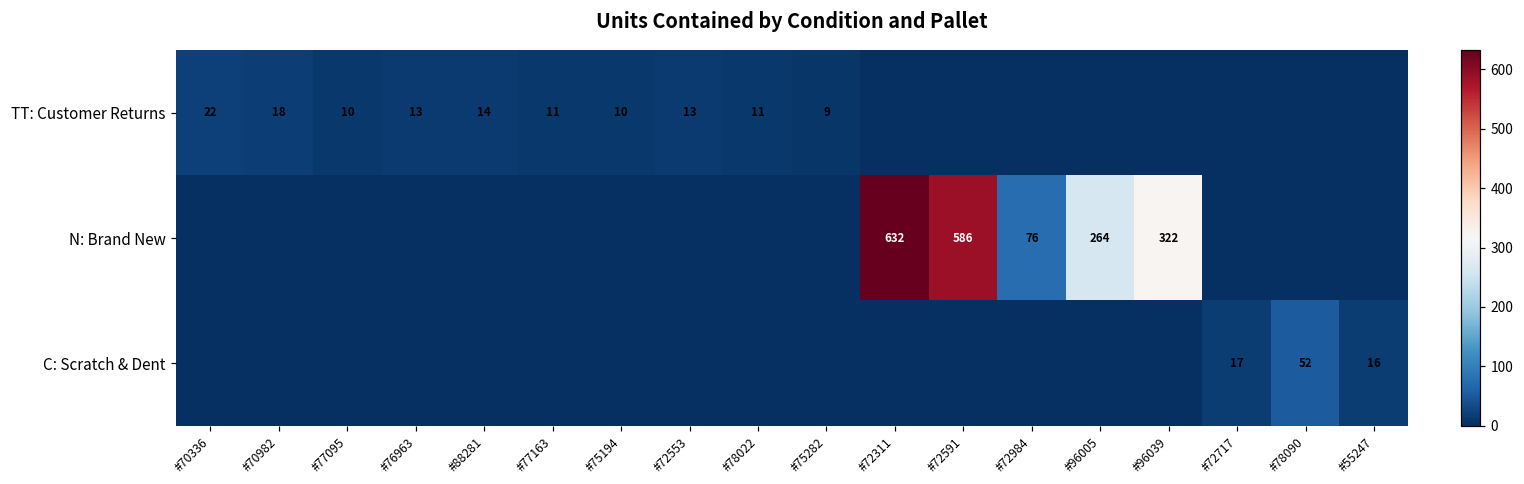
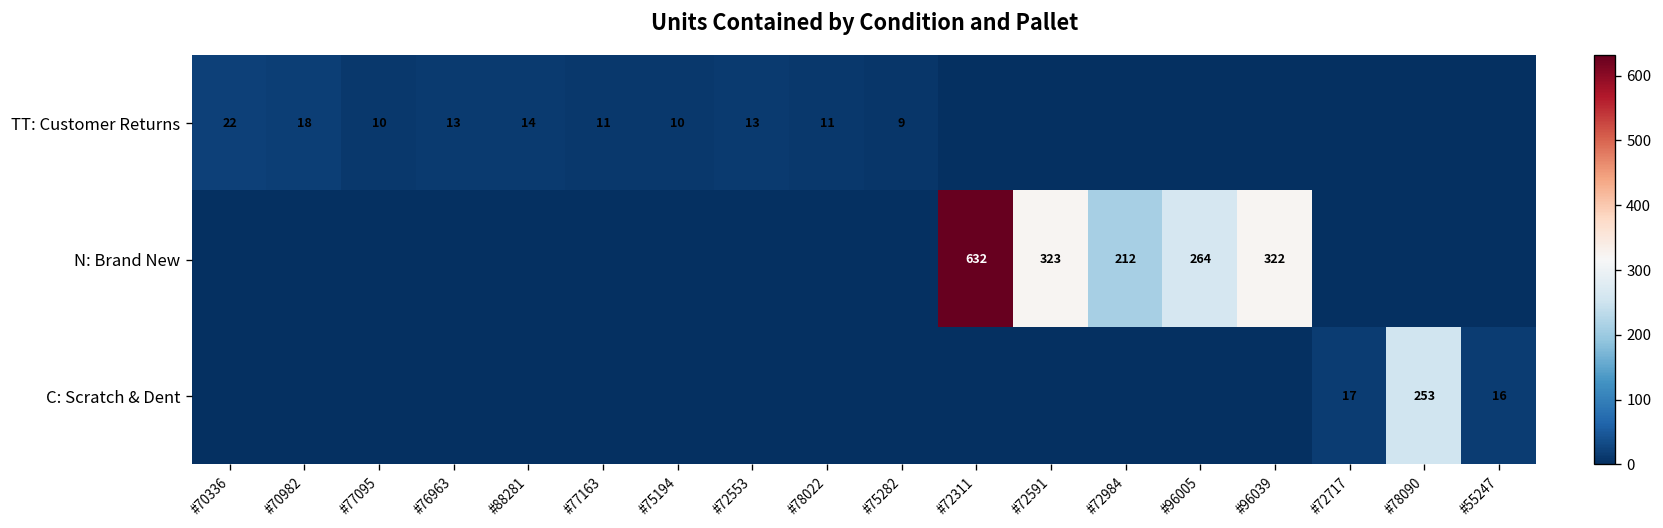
N: Brand New, #72591: 586 -> 323
N: Brand New, #72984: 76 -> 212
C: Scratch & Dent, #78090: 52 -> 253
